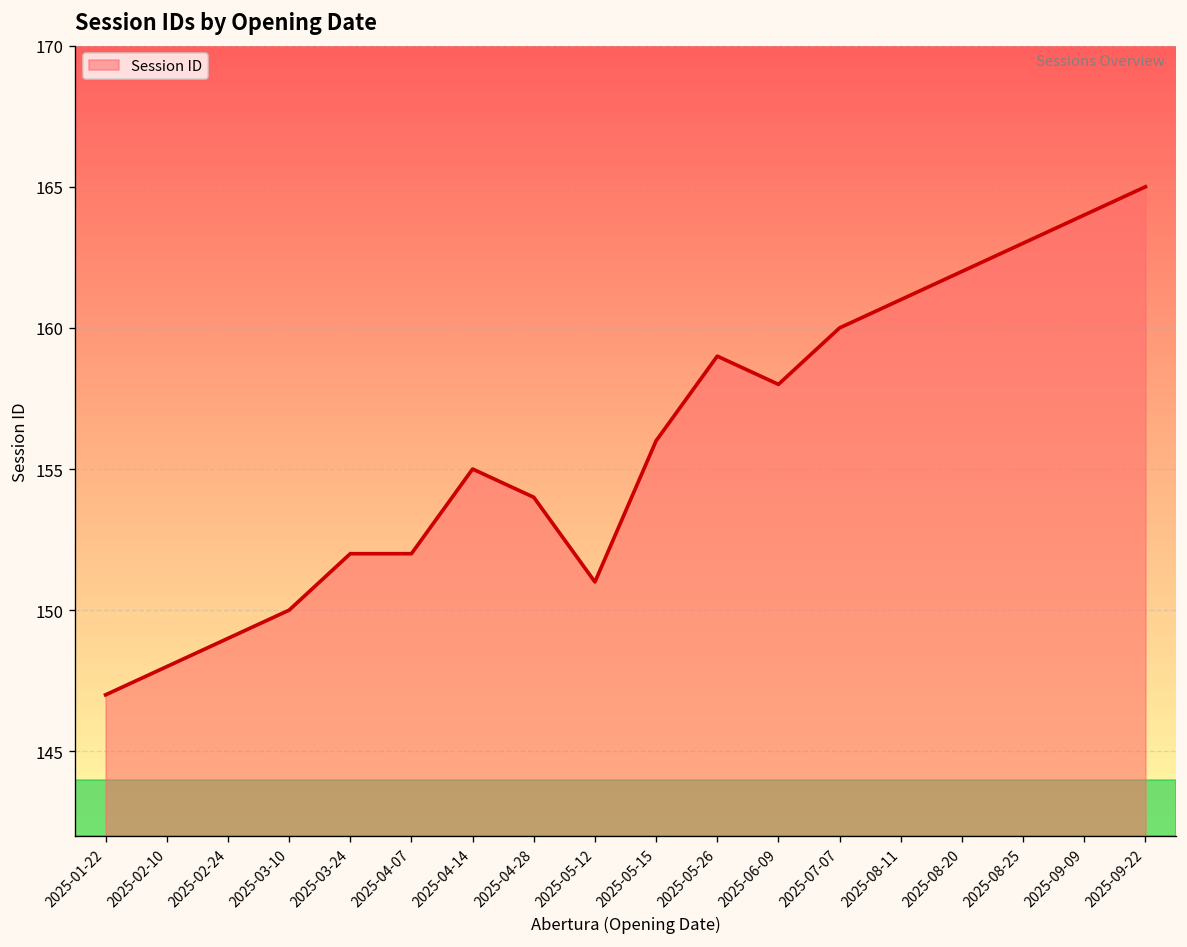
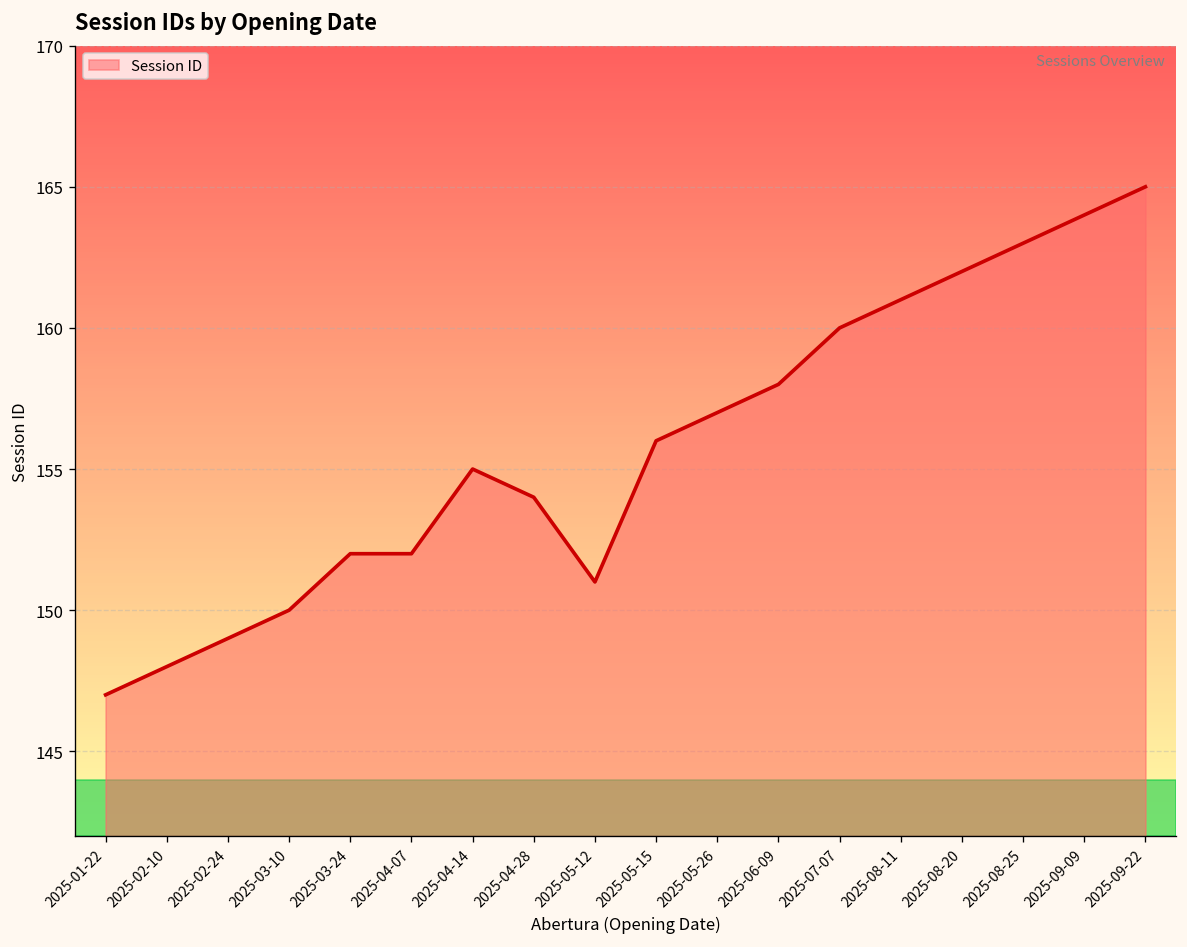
2025-05-26: 159 -> 157
